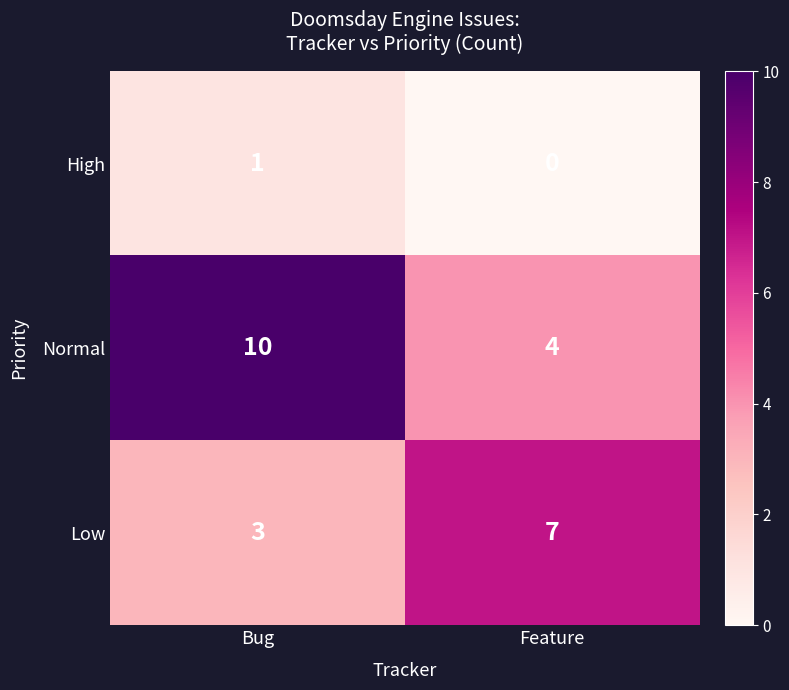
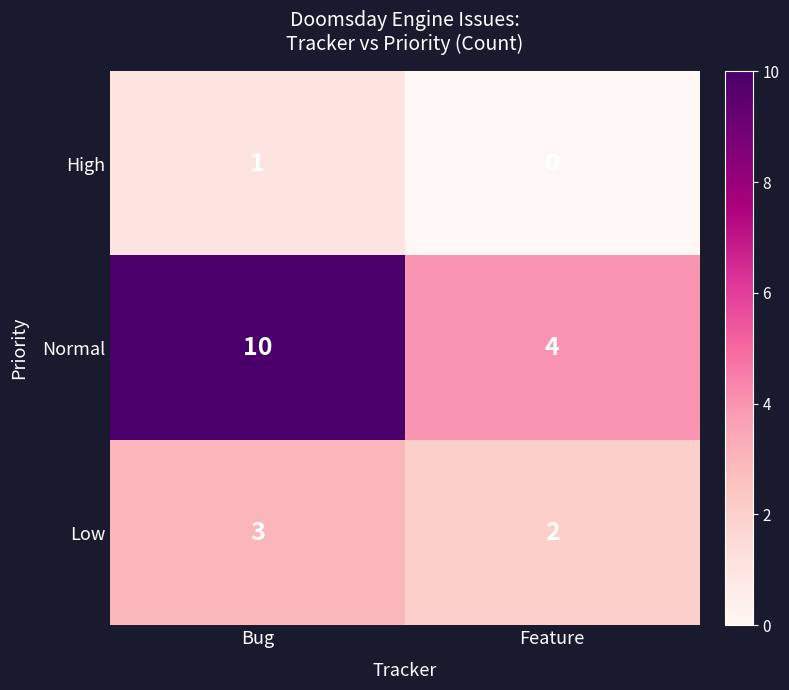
Low, Feature: 7 -> 2
